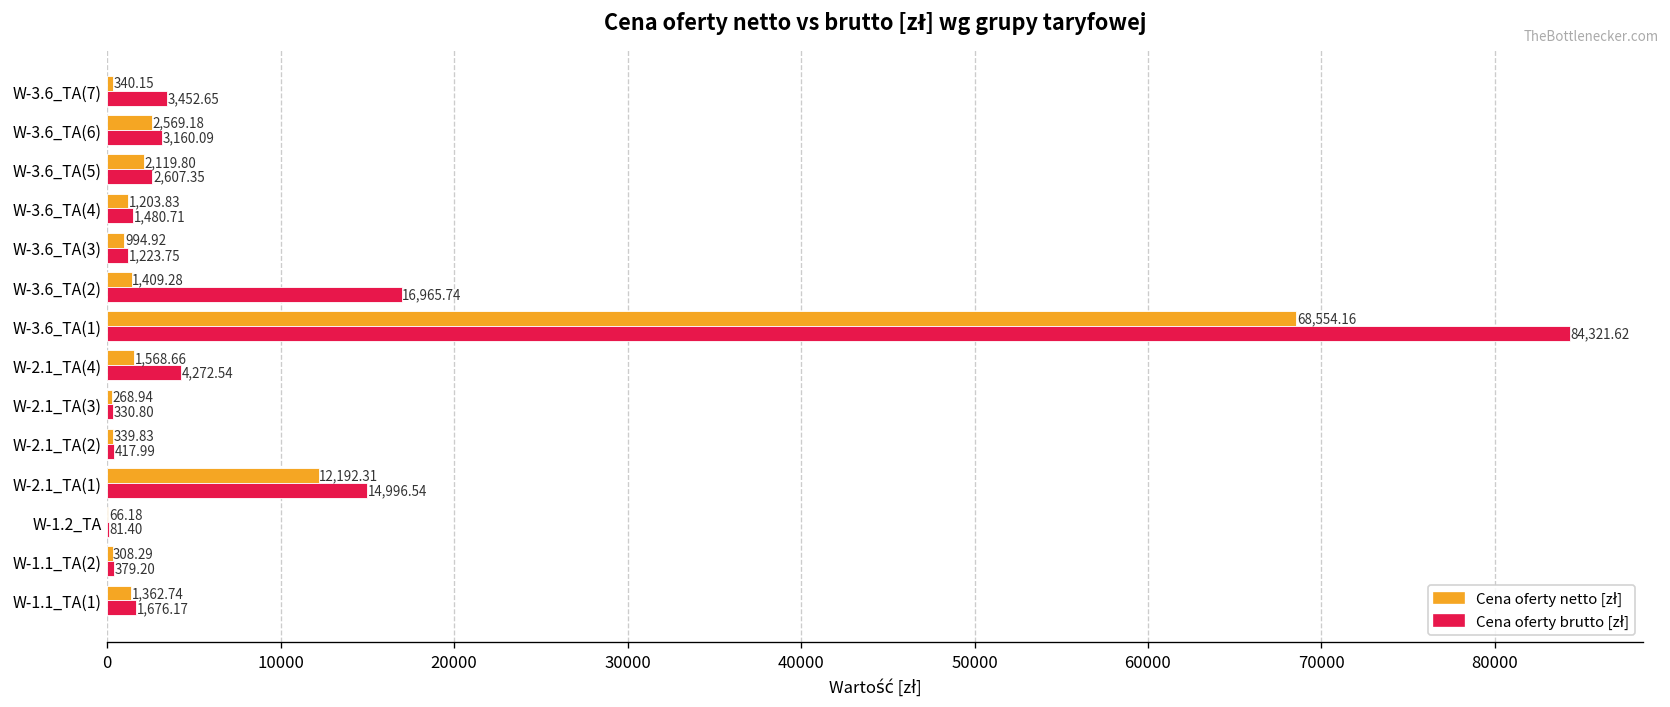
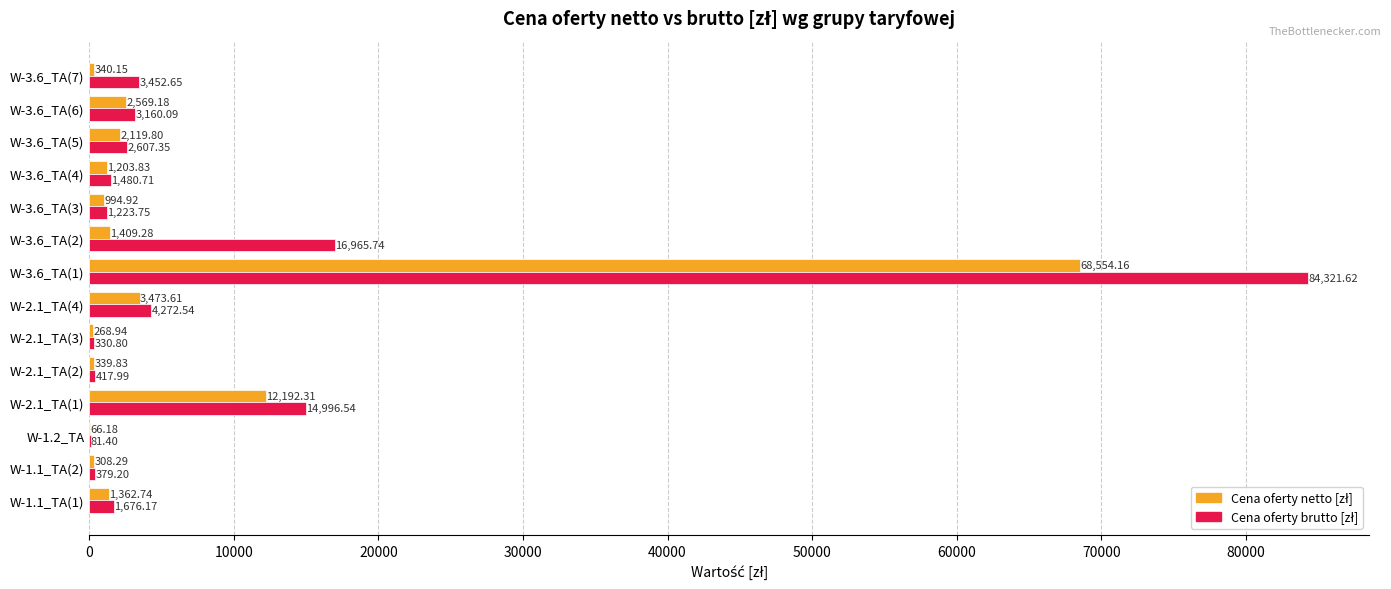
Cena oferty netto [zł], W-2.1_TA(4): 1,568.66 -> 3,473.61
